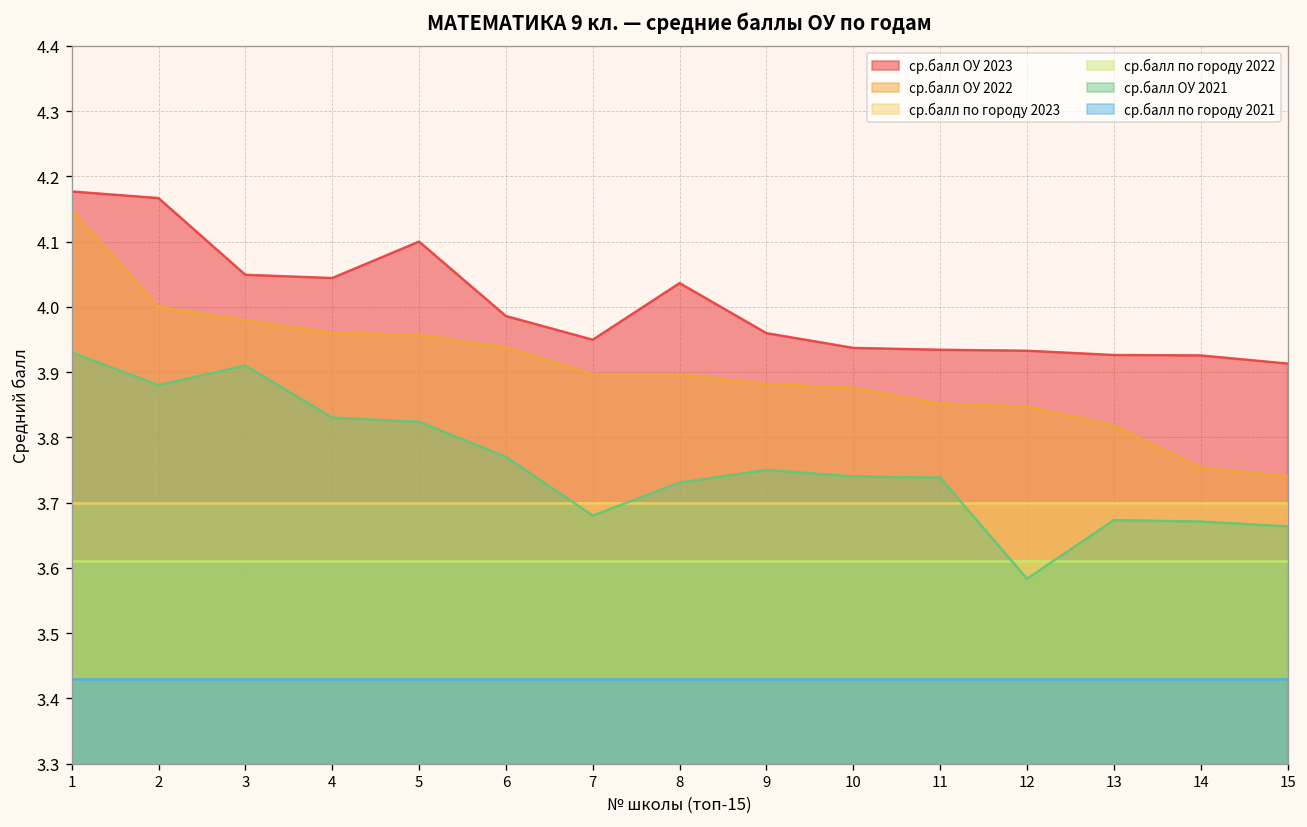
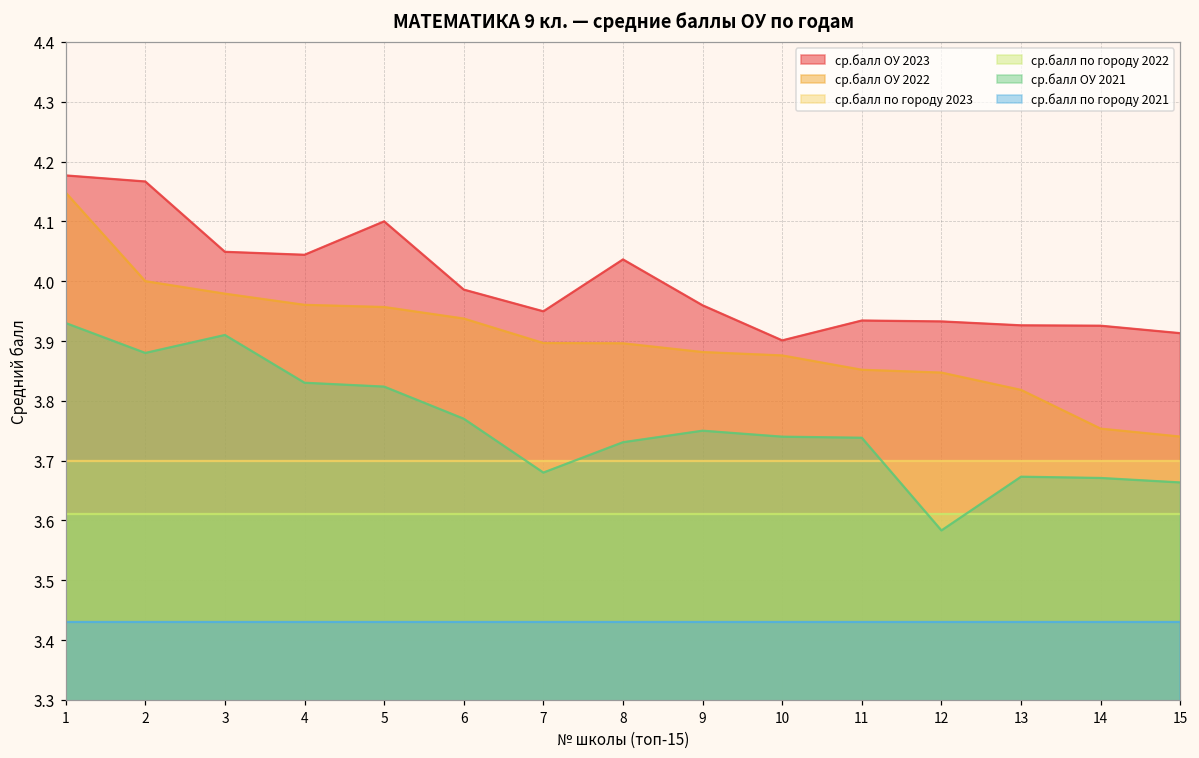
ср.балл ОУ 2023, 10: 3.94 -> 3.90
